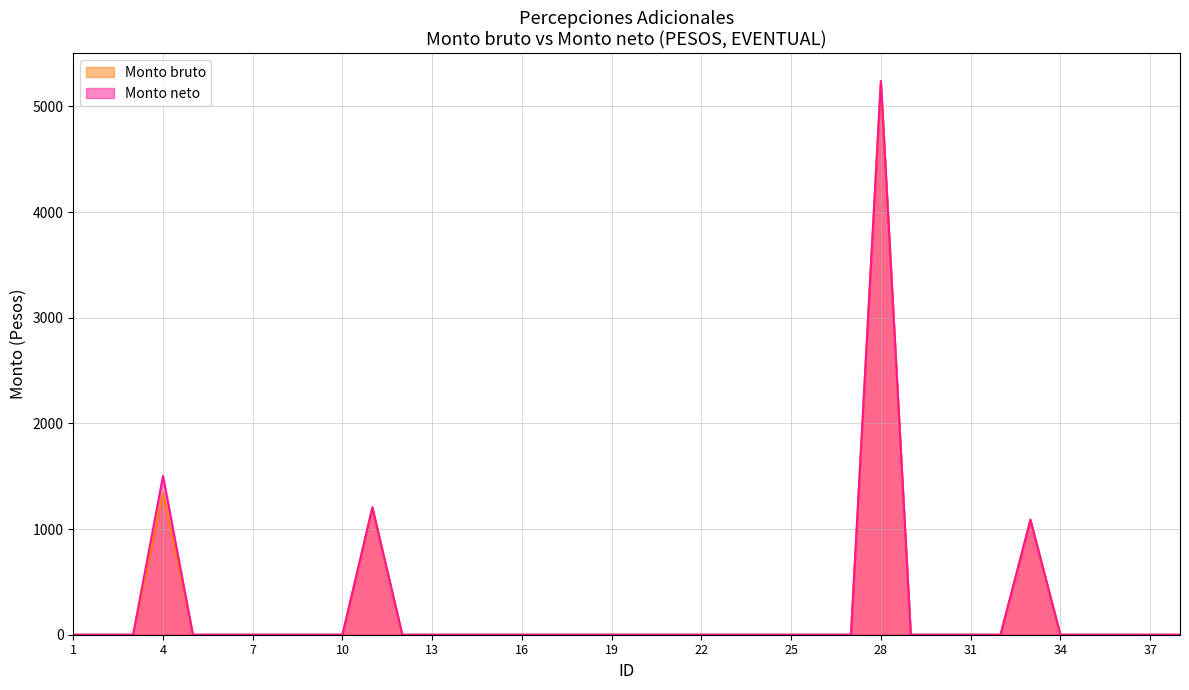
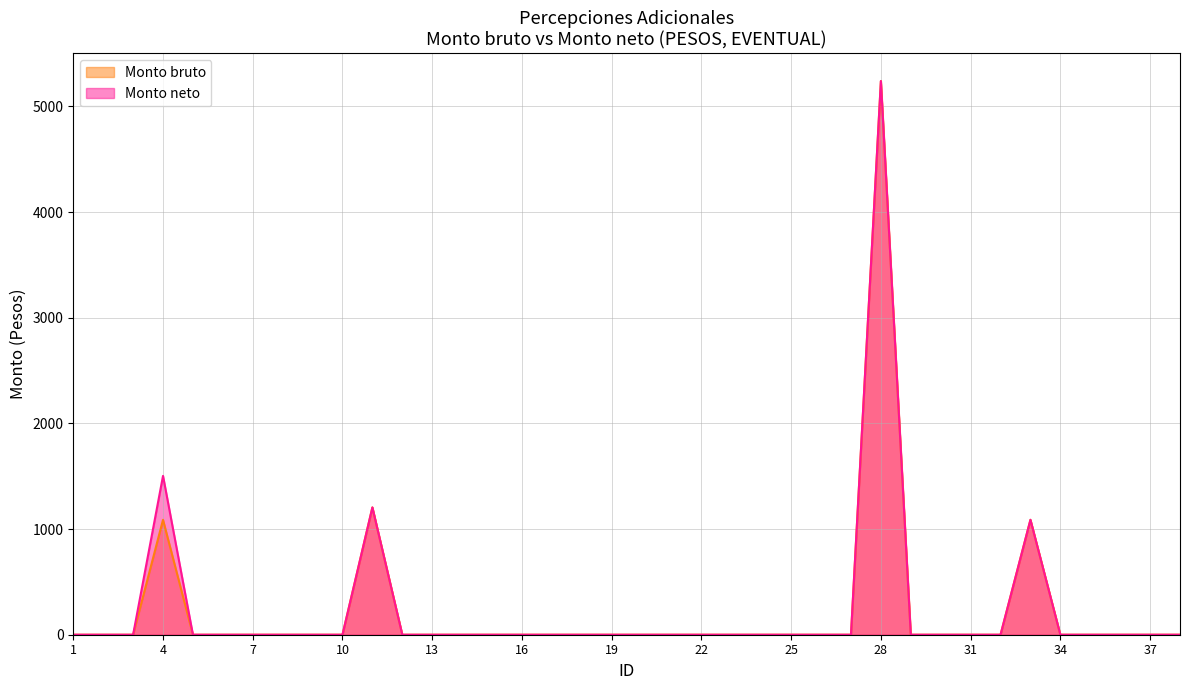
Monto bruto, 4: 1340 -> 1090
